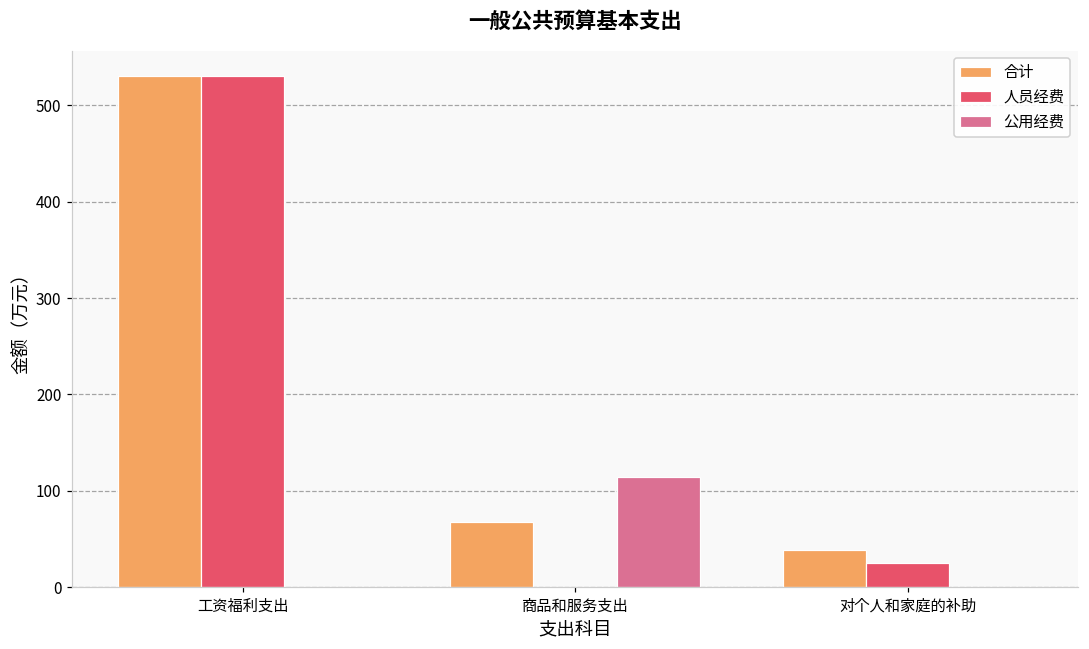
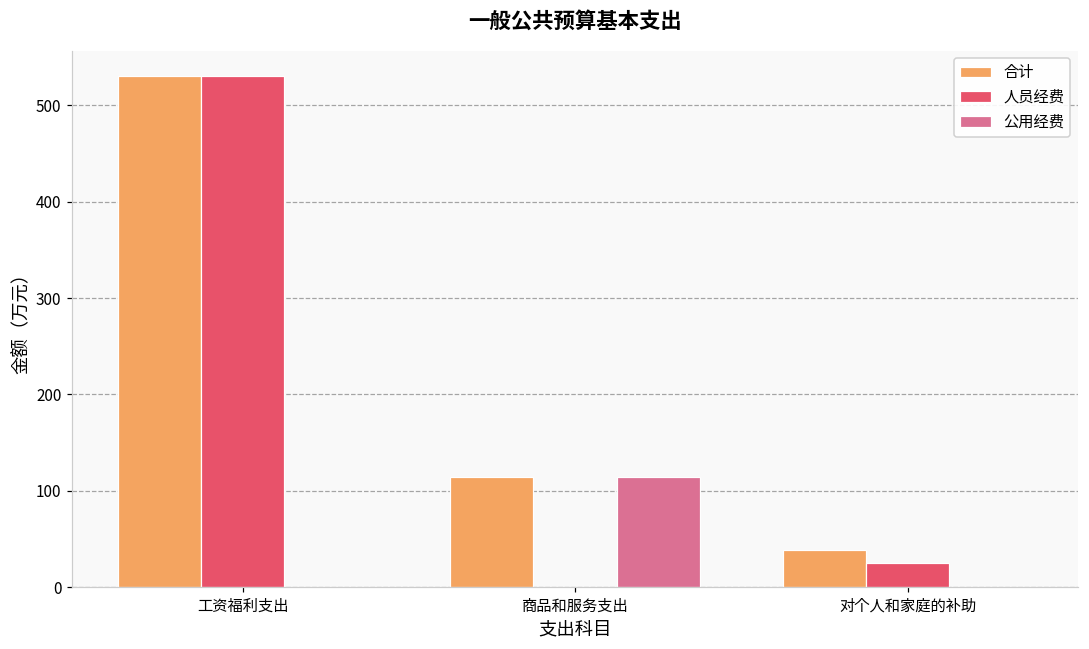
合计, 商品和服务支出: 70 -> 110
